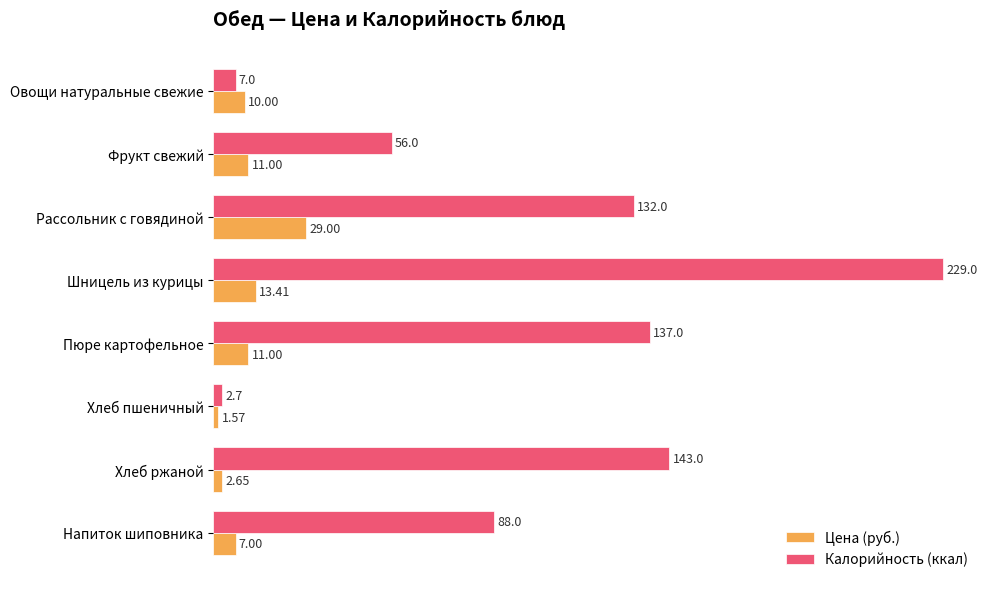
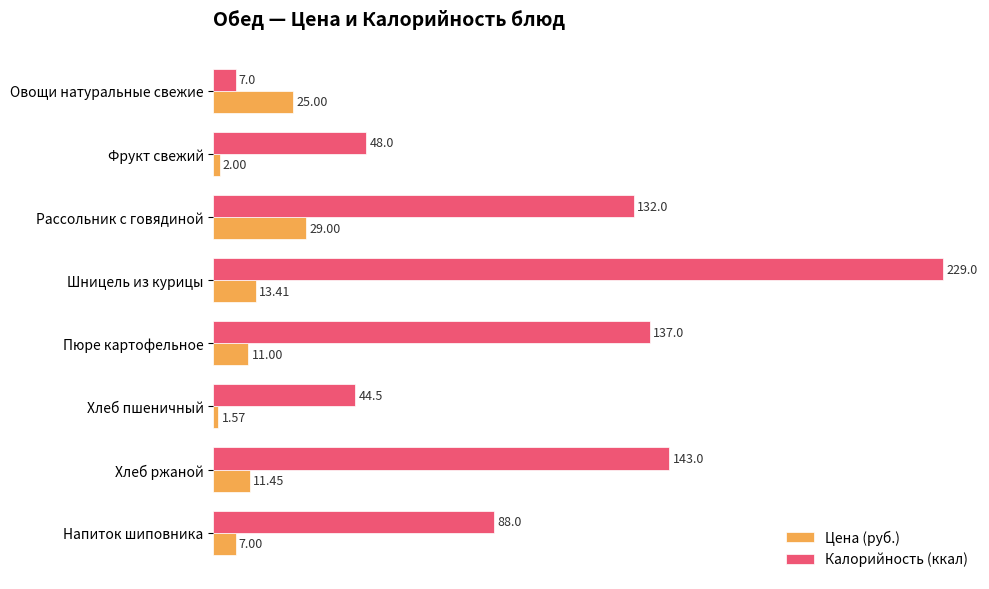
Цена (руб.), Овощи натуральные свежие: 10.00 -> 25.00
Калорийность (ккал), Фрукт свежий: 56.0 -> 48.0
Цена (руб.), Фрукт свежий: 11.00 -> 2.00
Калорийность (ккал), Хлеб пшеничный: 2.7 -> 44.5
Цена (руб.), Хлеб ржаной: 2.65 -> 11.45
